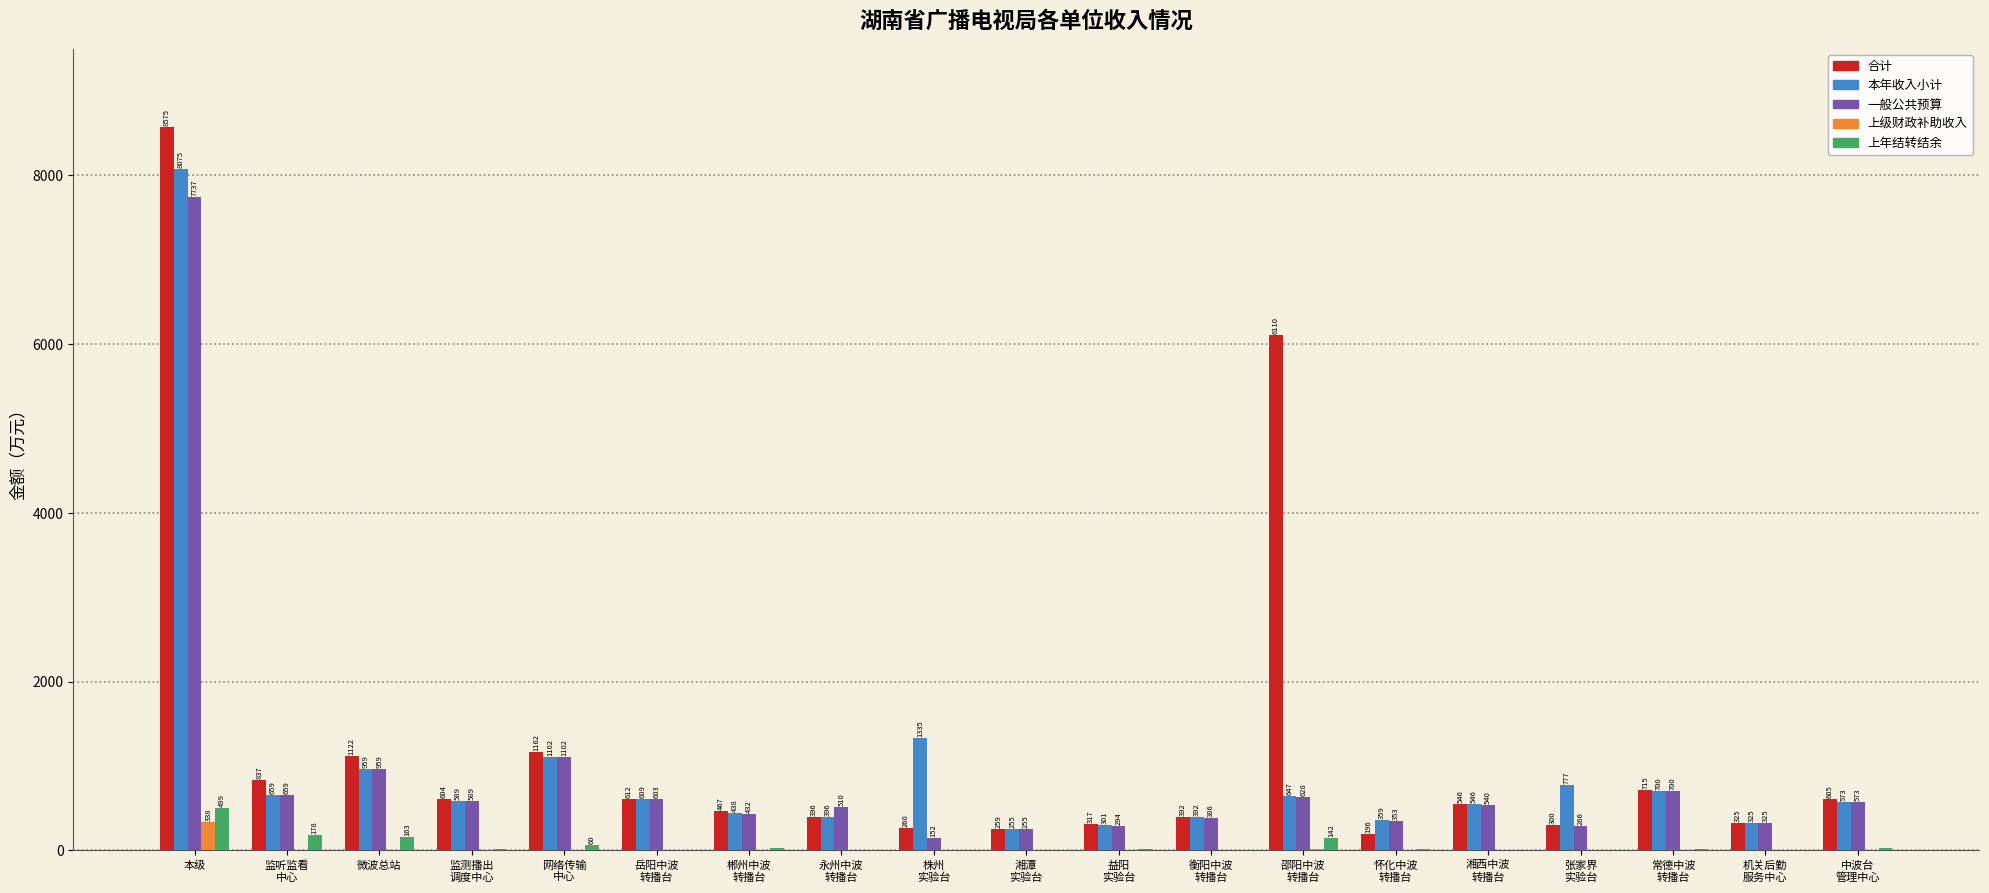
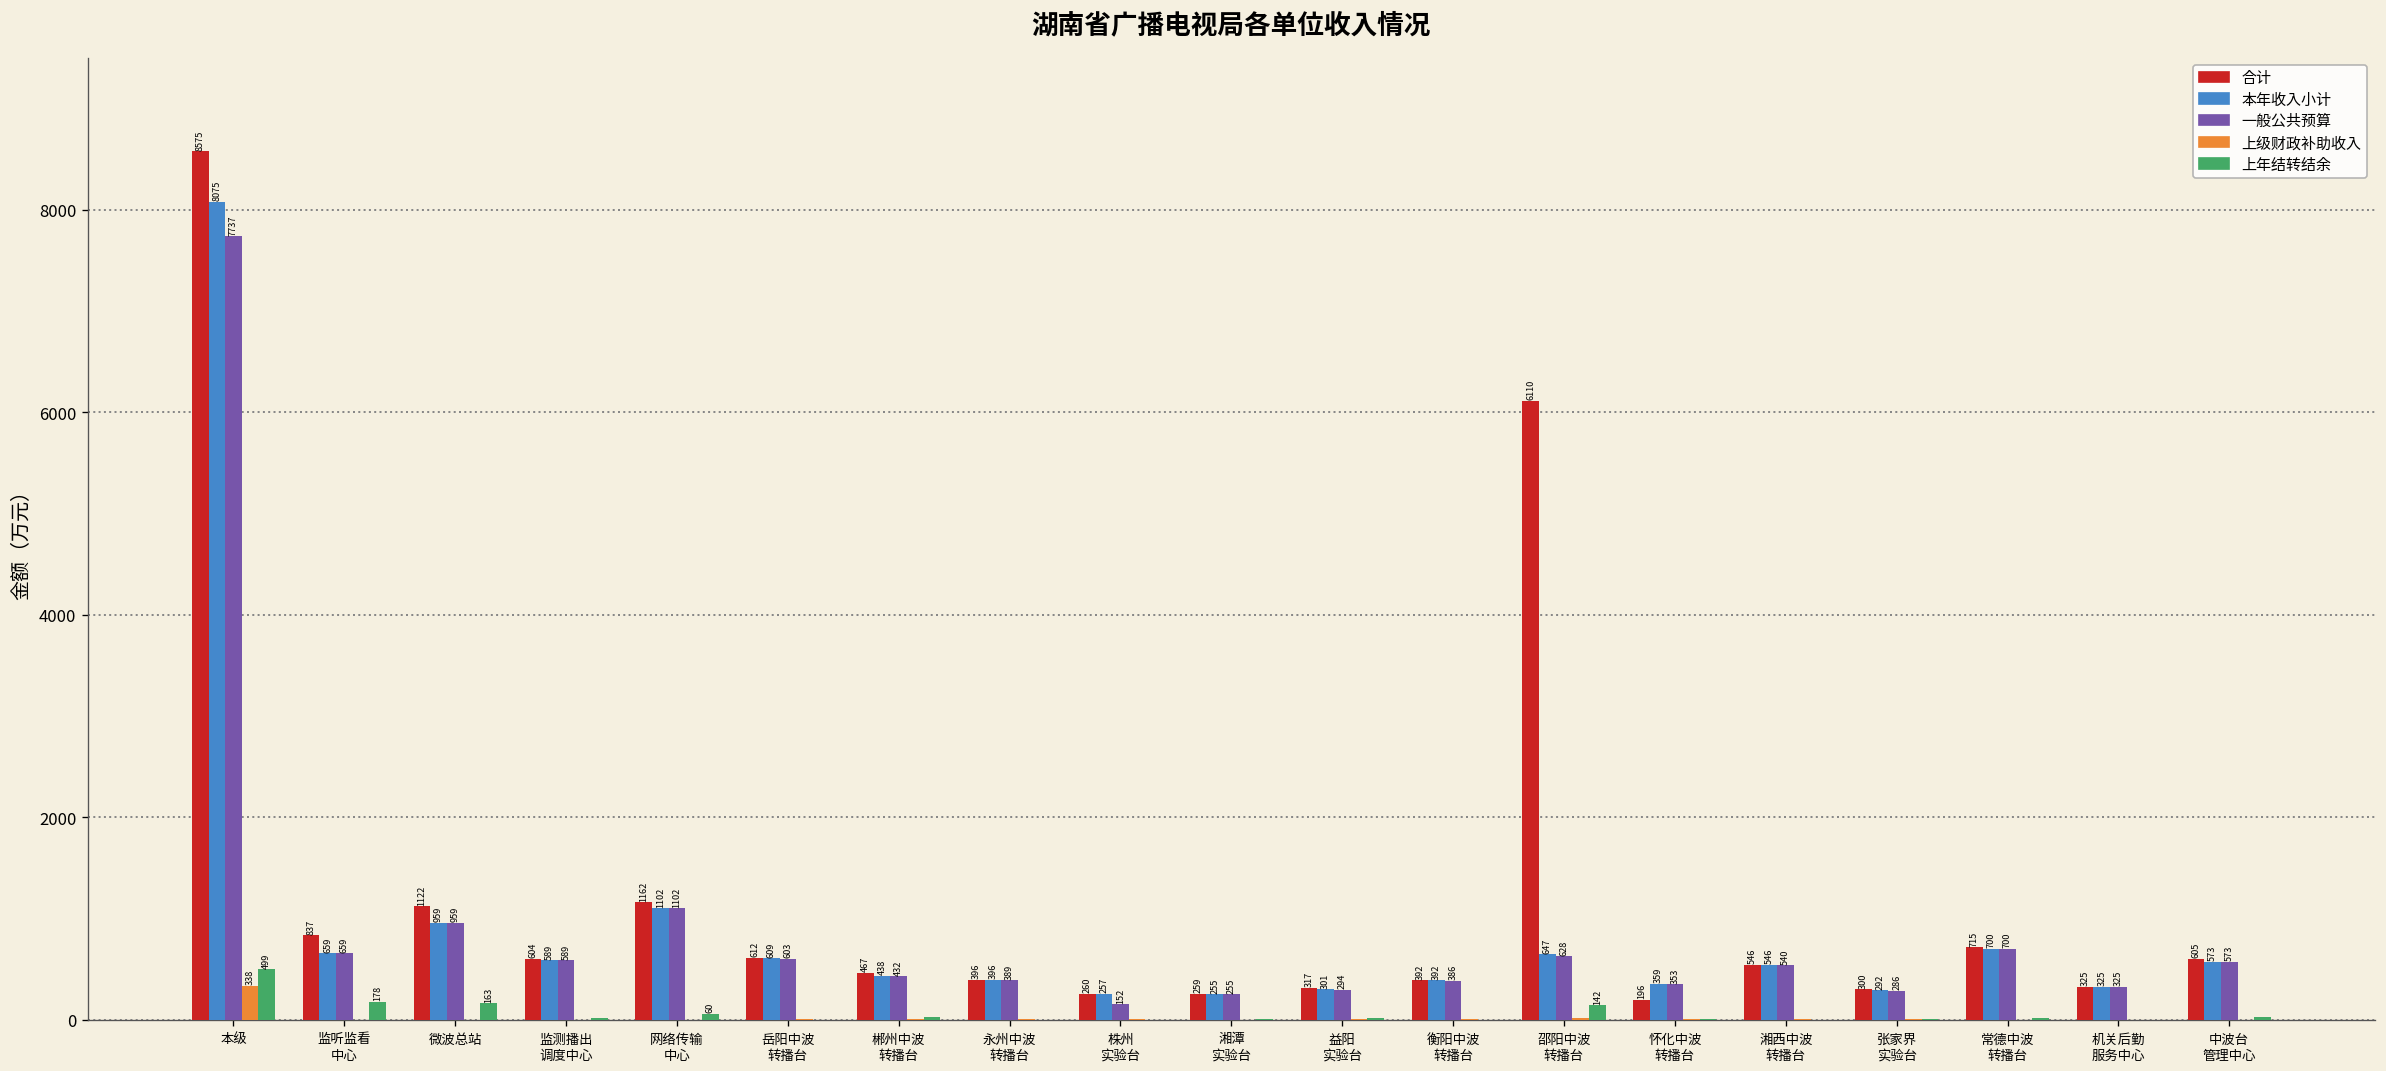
一般公共预算, 永州中波 转播台: 510 -> 389
本年收入小计, 株州 实验台: 1335 -> 257
本年收入小计, 张家界 实验台: 777 -> 292
